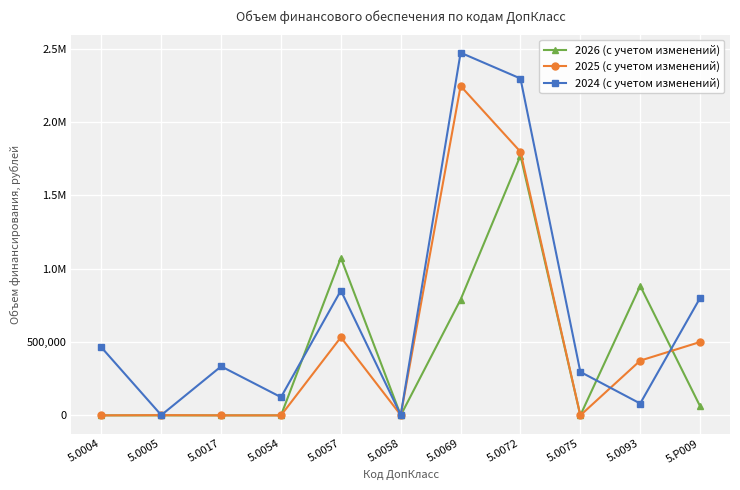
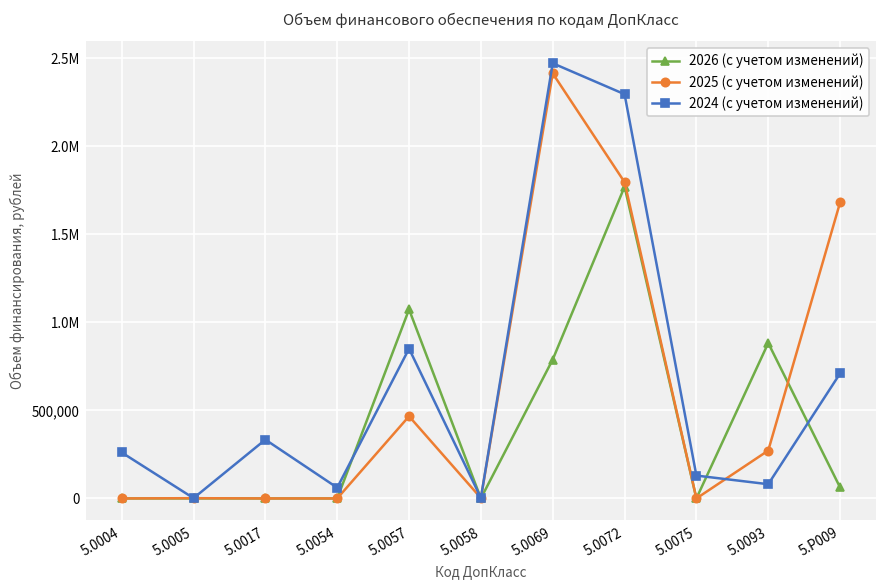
2024 (с учетом изменений), 5.0004: 460,000 -> 260,000
2024 (с учетом изменений), 5.0054: 120,000 -> 60,000
2025 (с учетом изменений), 5.0057: 530,000 -> 470,000
2025 (с учетом изменений), 5.0069: 2,250,000 -> 2,410,000
2024 (с учетом изменений), 5.0075: 300,000 -> 130,000
2025 (с учетом изменений), 5.0093: 370,000 -> 270,000
2025 (с учетом изменений), 5.P009: 500,000 -> 1,680,000
2024 (с учетом изменений), 5.P009: 800,000 -> 710,000
